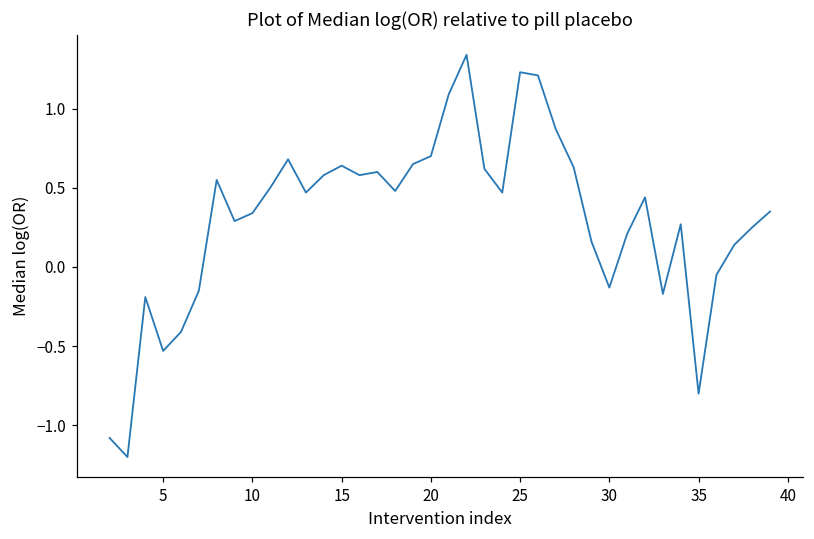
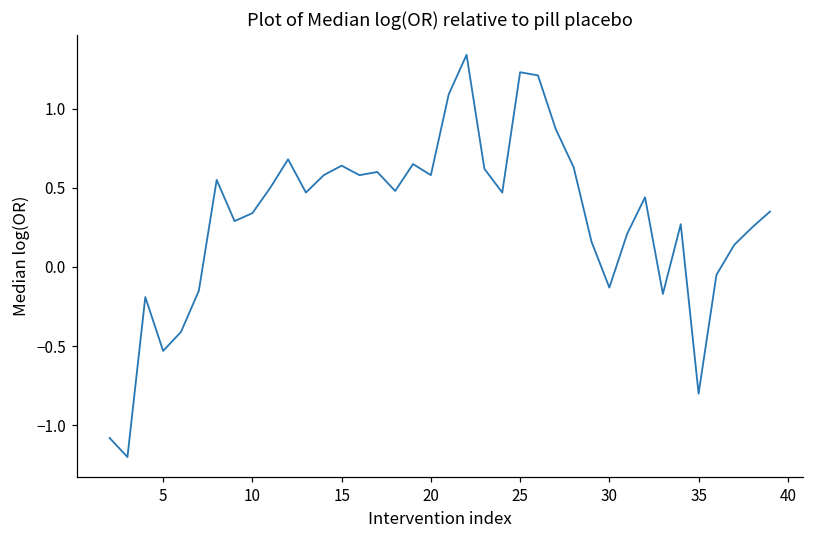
20: 0.70 -> 0.58
